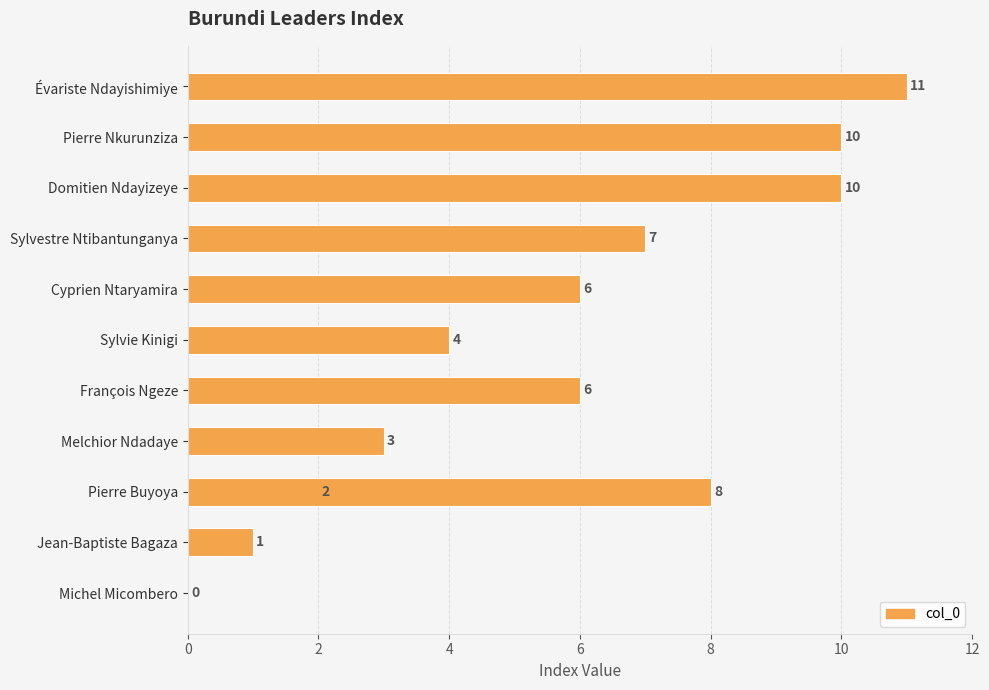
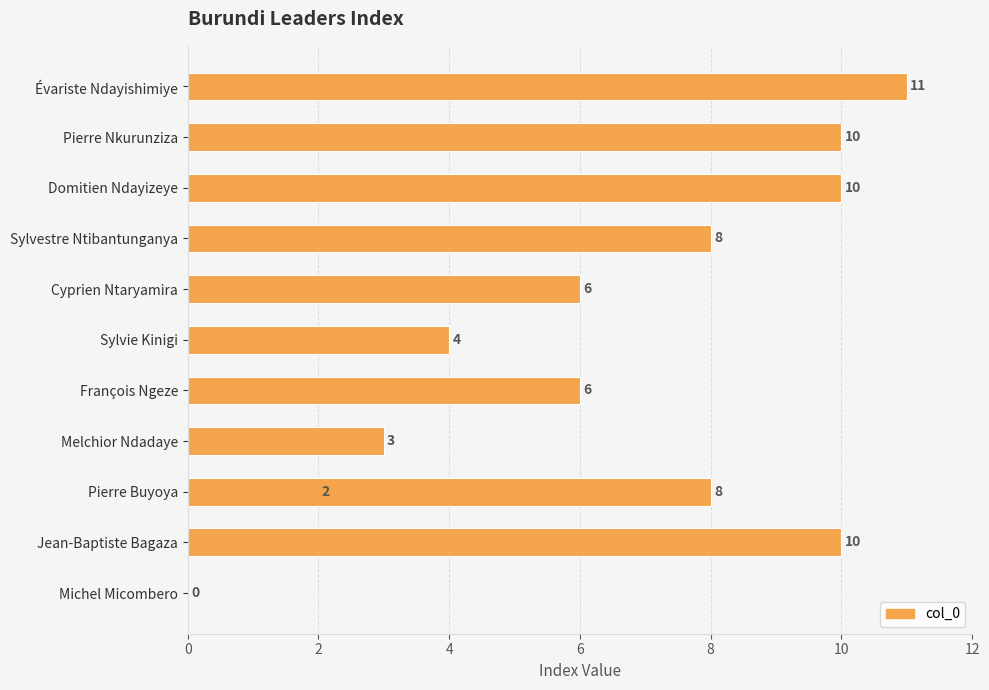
Sylvestre Ntibantunganya: 7 -> 8
Jean-Baptiste Bagaza: 1 -> 10
